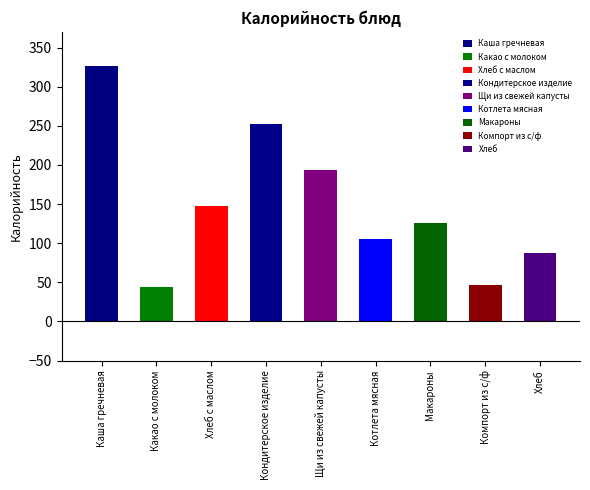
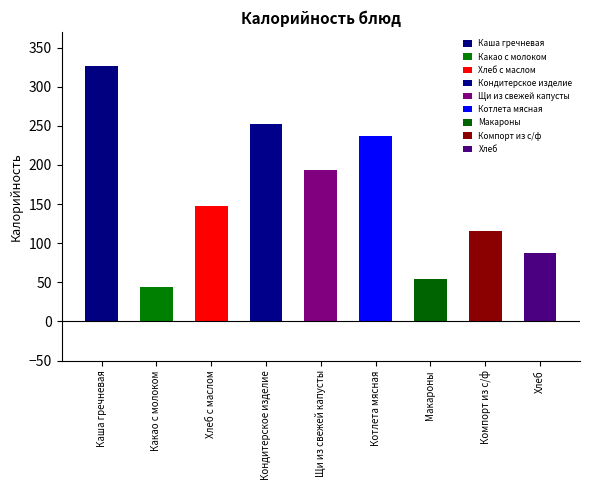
Котлета мясная: 110 -> 240
Макароны: 130 -> 50
Компорт из с/ф: 50 -> 120
